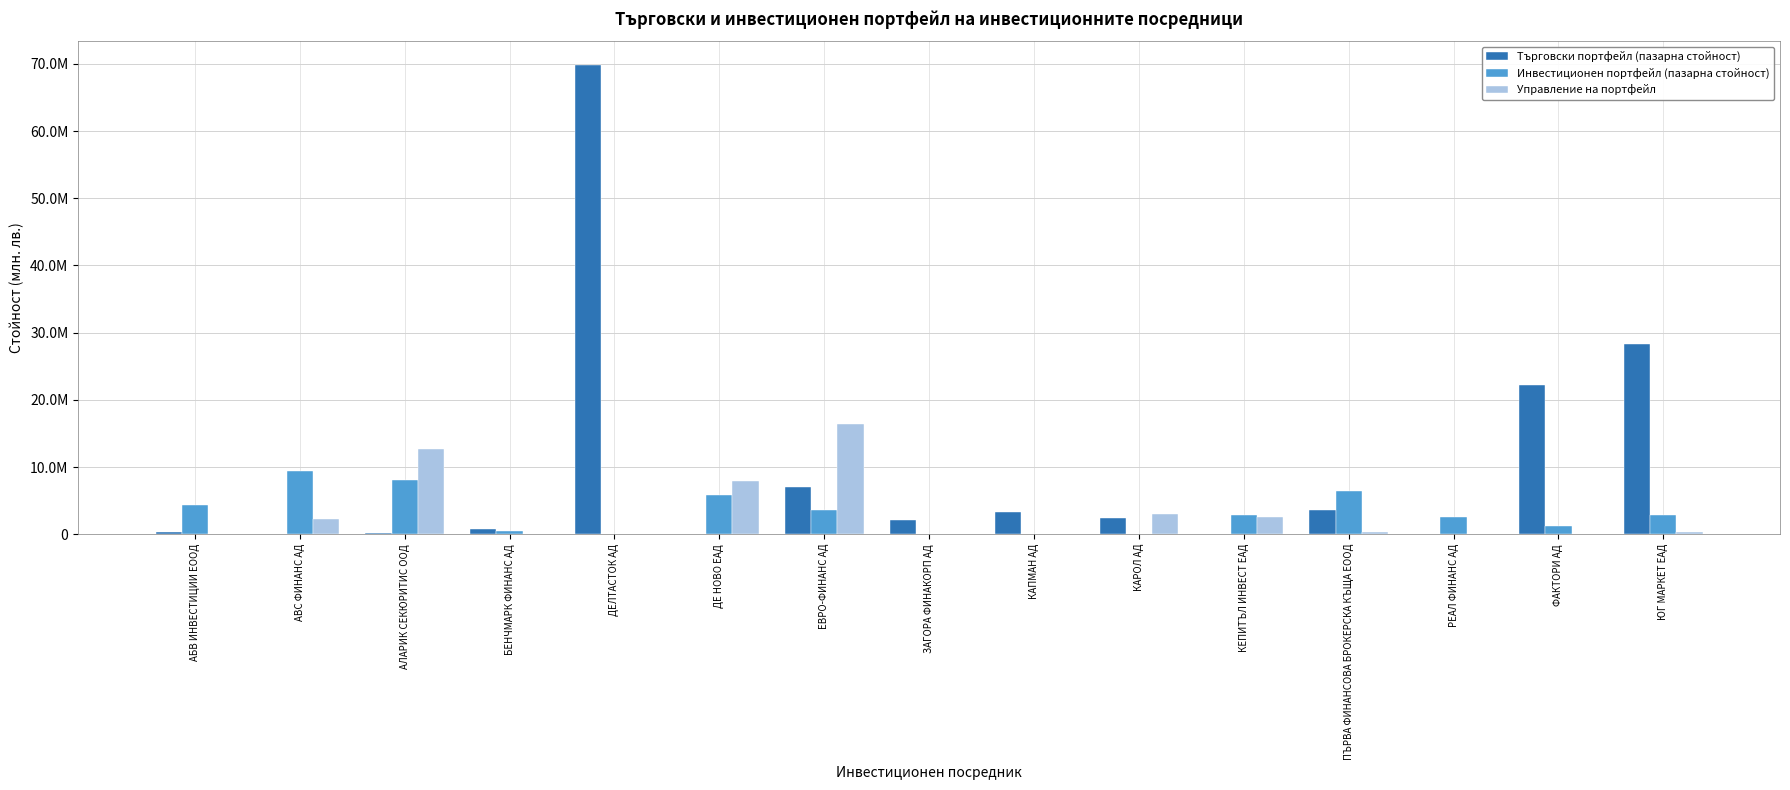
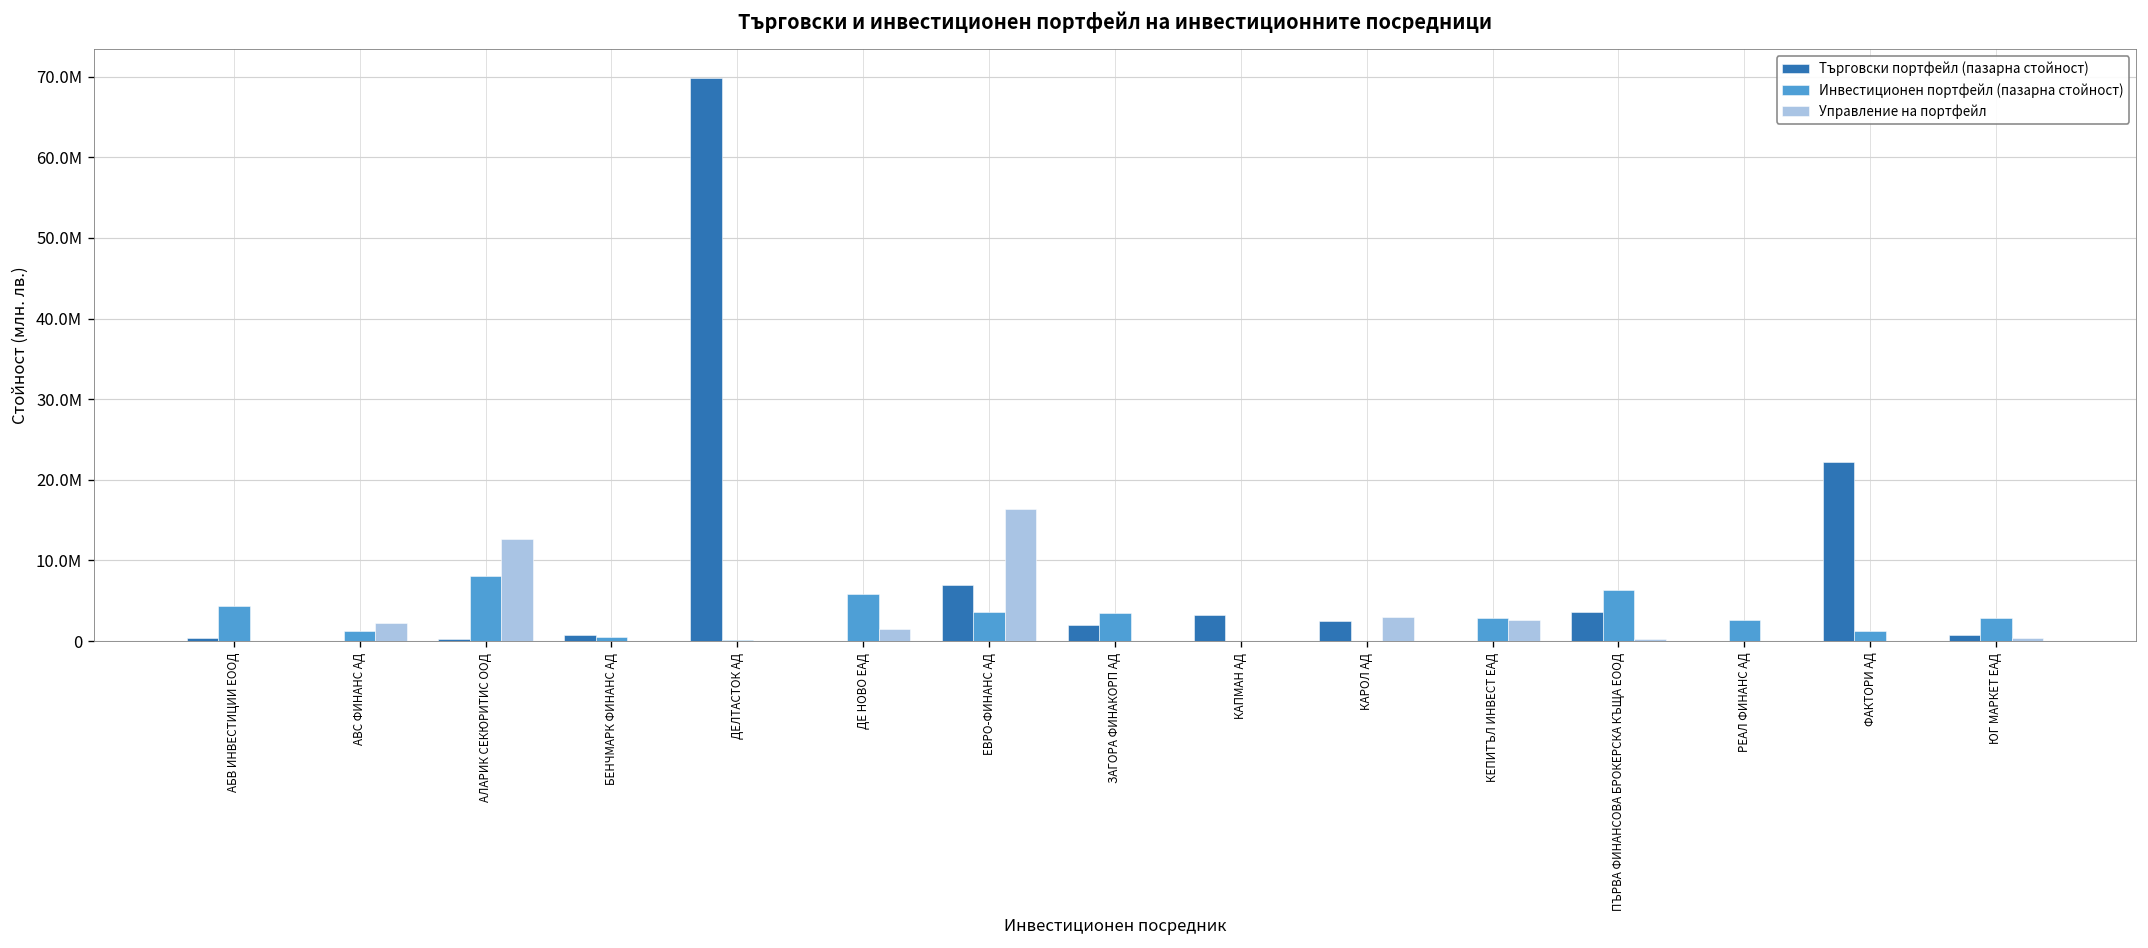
Инвестиционен портфейл (пазарна стойност), АВС ФИНАНС АД: 9000000 -> 1000000
Управление на портфейл, ДЕ НОВО ЕАД: 8000000 -> 2000000
Инвестиционен портфейл (пазарна стойност), ЗАГОРА ФИНАКОРП АД: 0 -> 3000000
Търговски портфейл (пазарна стойност), ЮГ МАРКЕТ EАД: 28000000 -> 1000000
